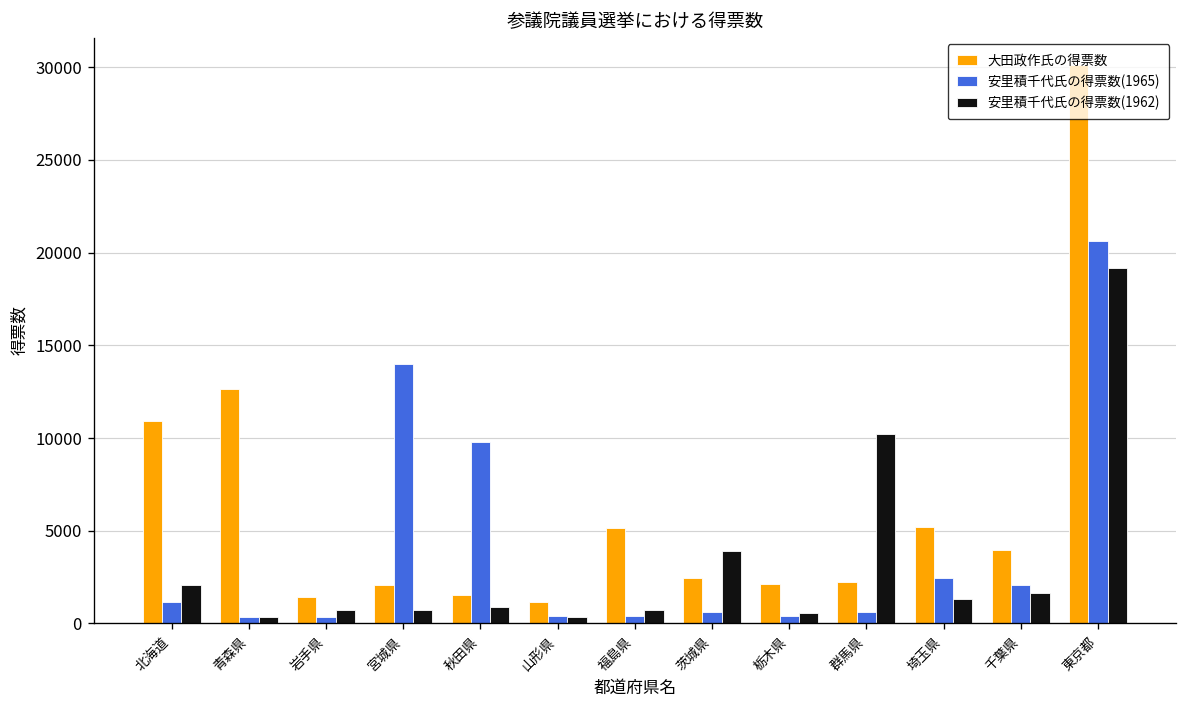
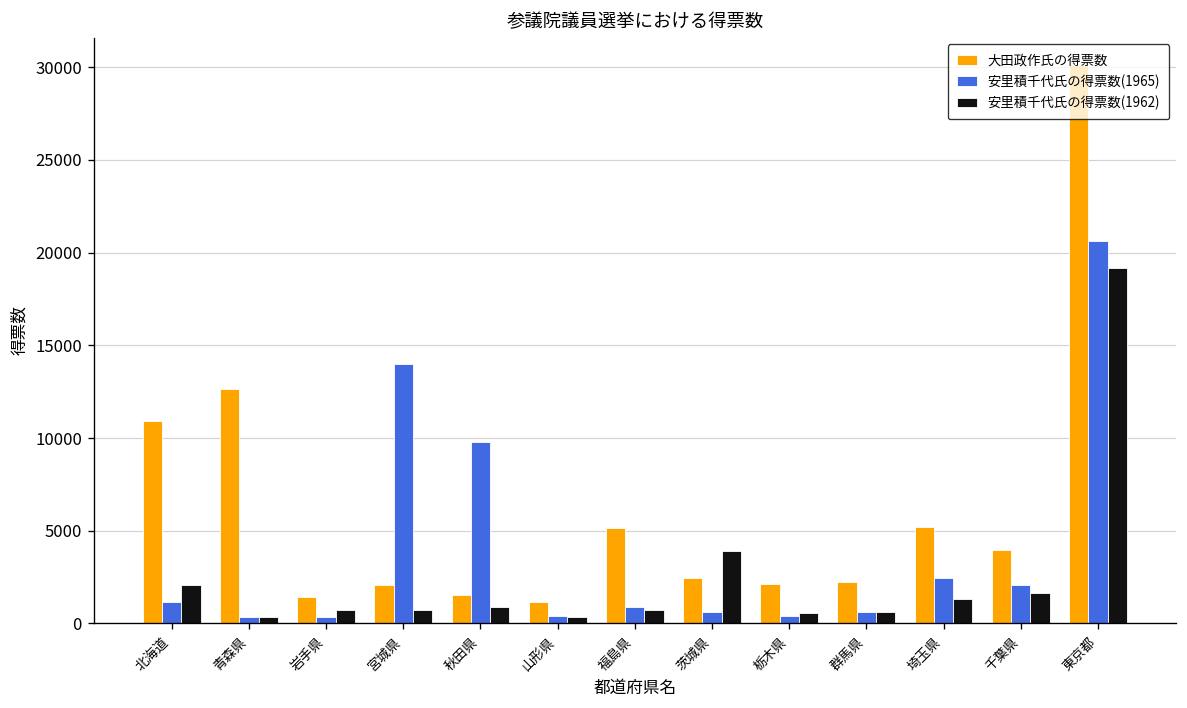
安里積千代氏の得票数(1965), 福島県: 400 -> 900
安里積千代氏の得票数(1962), 群馬県: 10200 -> 600
